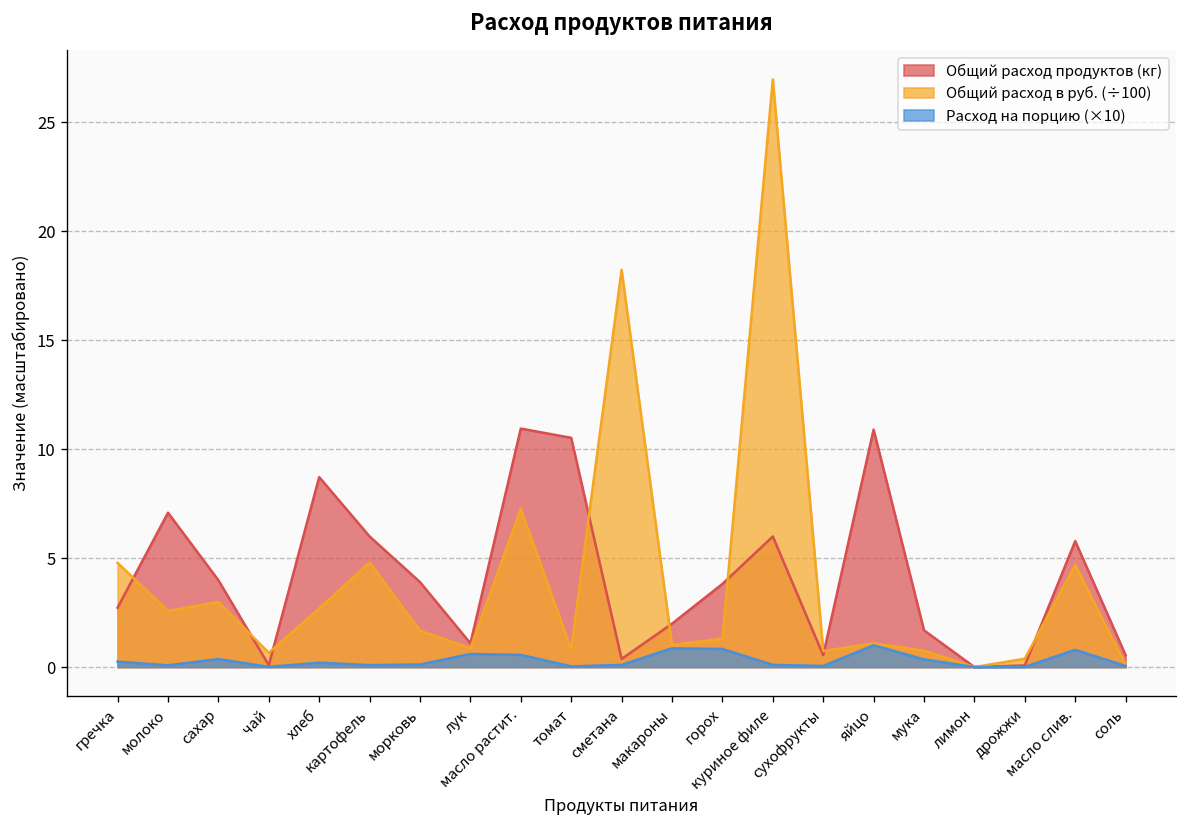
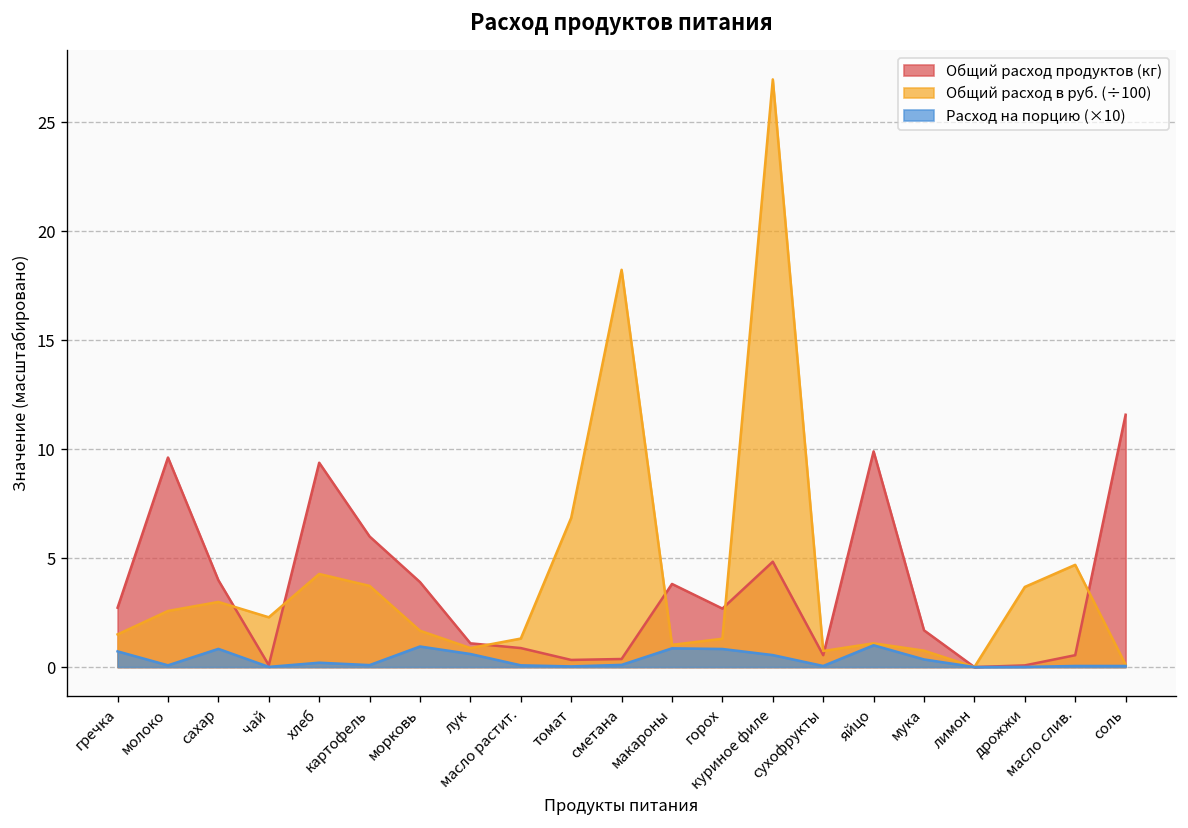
Общий расход в руб. (÷100), гречка: 4.8 -> 1.5
Расход на порцию (×10), гречка: 0.3 -> 0.7
Общий расход продуктов (кг), молоко: 7.1 -> 9.6
Расход на порцию (×10), сахар: 0.4 -> 0.8
Общий расход в руб. (÷100), чай: 0.7 -> 2.3
Общий расход продуктов (кг), хлеб: 8.7 -> 9.4
Общий расход в руб. (÷100), хлеб: 2.7 -> 4.3
Общий расход в руб. (÷100), картофель: 4.8 -> 3.7
Расход на порцию (×10), морковь: 0.1 -> 0.9
Общий расход продуктов (кг), масло растит.: 10.9 -> 0.9
Общий расход в руб. (÷100), масло растит.: 7.3 -> 1.3
Расход на порцию (×10), масло растит.: 0.6 -> 0.1
Общий расход продуктов (кг), томат: 10.5 -> 0.3
Общий расход в руб. (÷100), томат: 0.8 -> 6.9
Общий расход продуктов (кг), макароны: 2.0 -> 3.8
Общий расход продуктов (кг), горох: 3.8 -> 2.7
Общий расход продуктов (кг), куриное филе: 6.0 -> 4.8
Расход на порцию (×10), куриное филе: 0.1 -> 0.6
Общий расход продуктов (кг), яйцо: 10.9 -> 9.9
Общий расход в руб. (÷100), дрожжи: 0.4 -> 3.7
Общий расход продуктов (кг), масло слив.: 5.8 -> 0.5
Расход на порцию (×10), масло слив.: 0.8 -> 0.1
Общий расход продуктов (кг), соль: 0.5 -> 11.6
